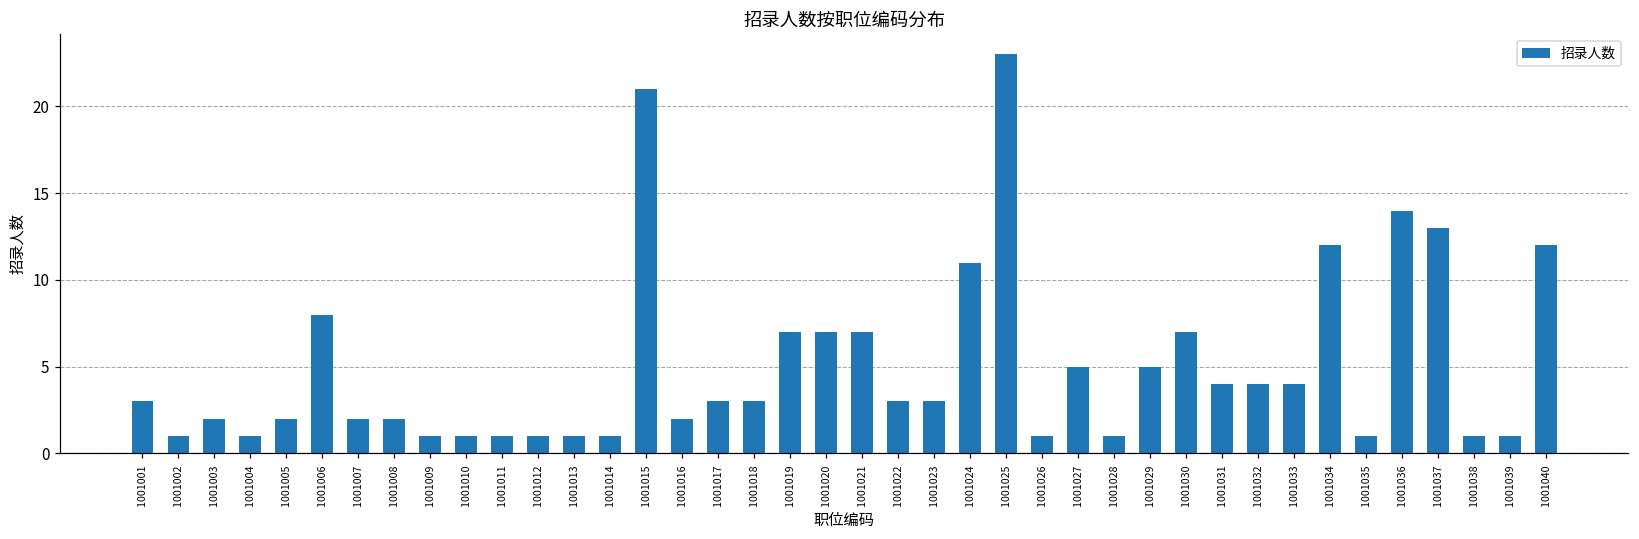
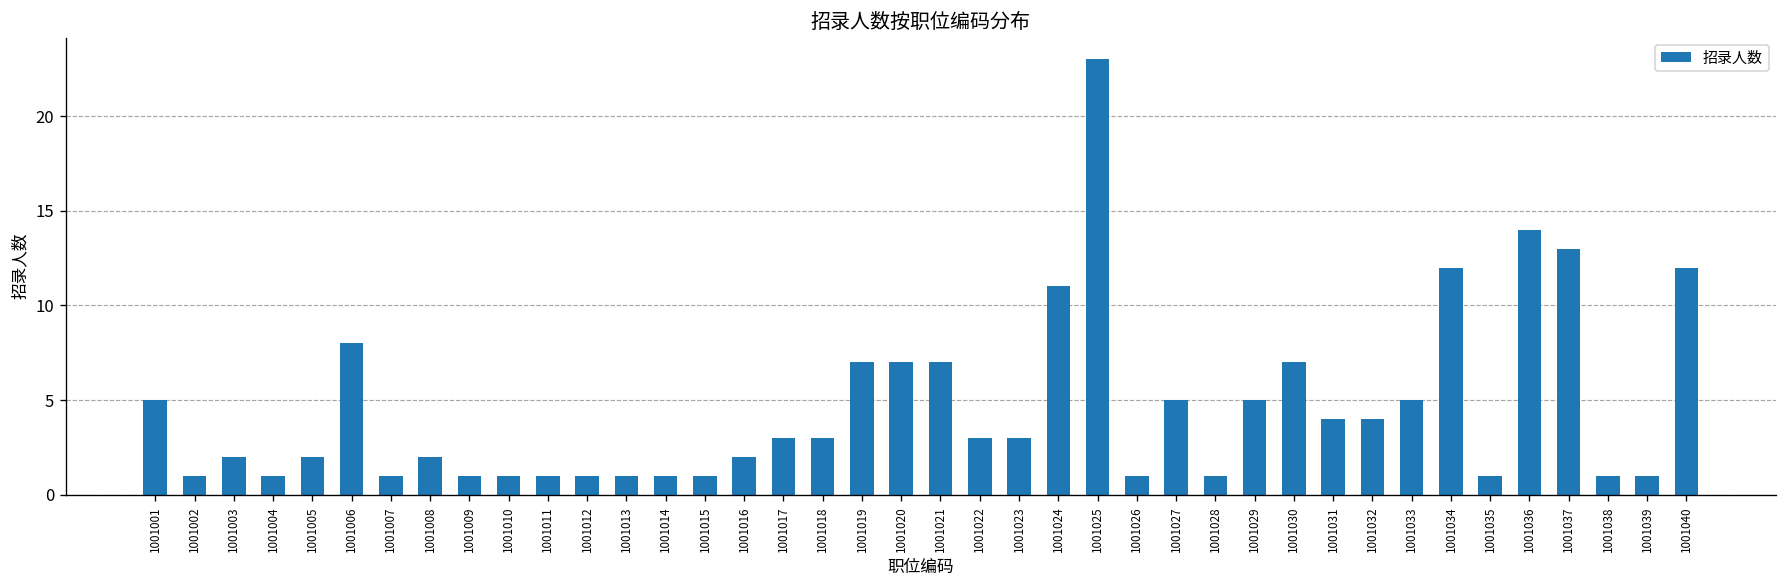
1001001: 3 -> 5
1001007: 2 -> 1
1001015: 21 -> 1
1001033: 4 -> 5
